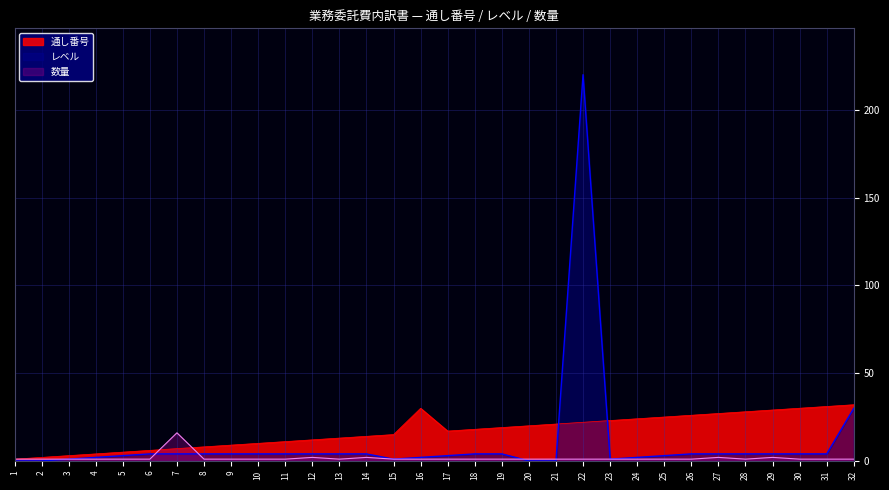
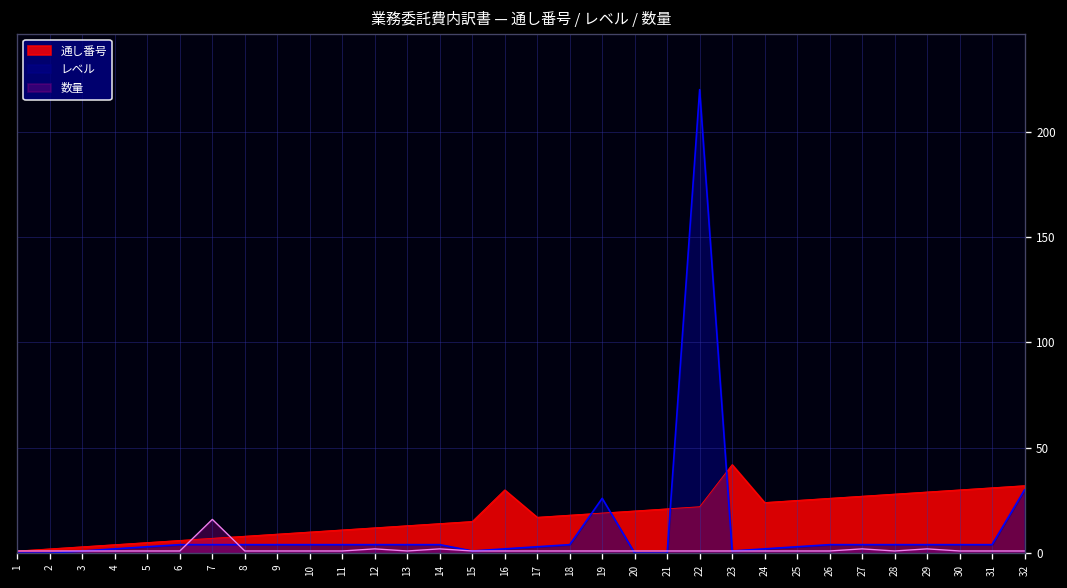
レベル, 19: 4 -> 26
通し番号, 23: 23 -> 42
